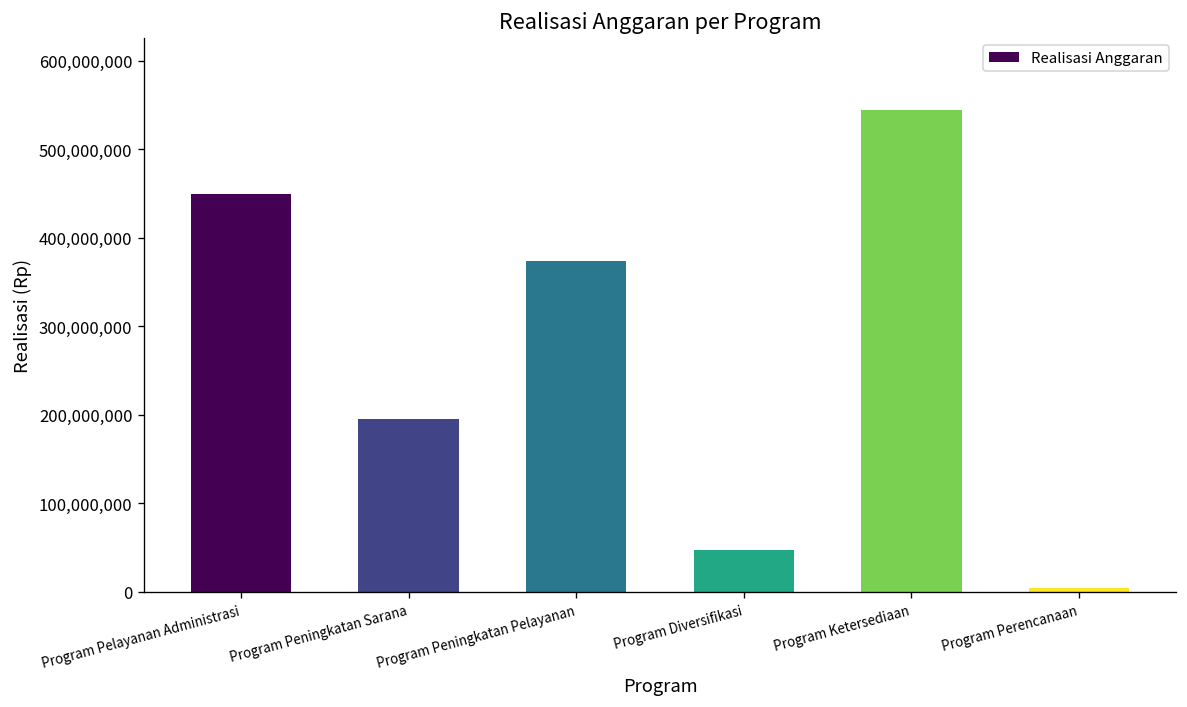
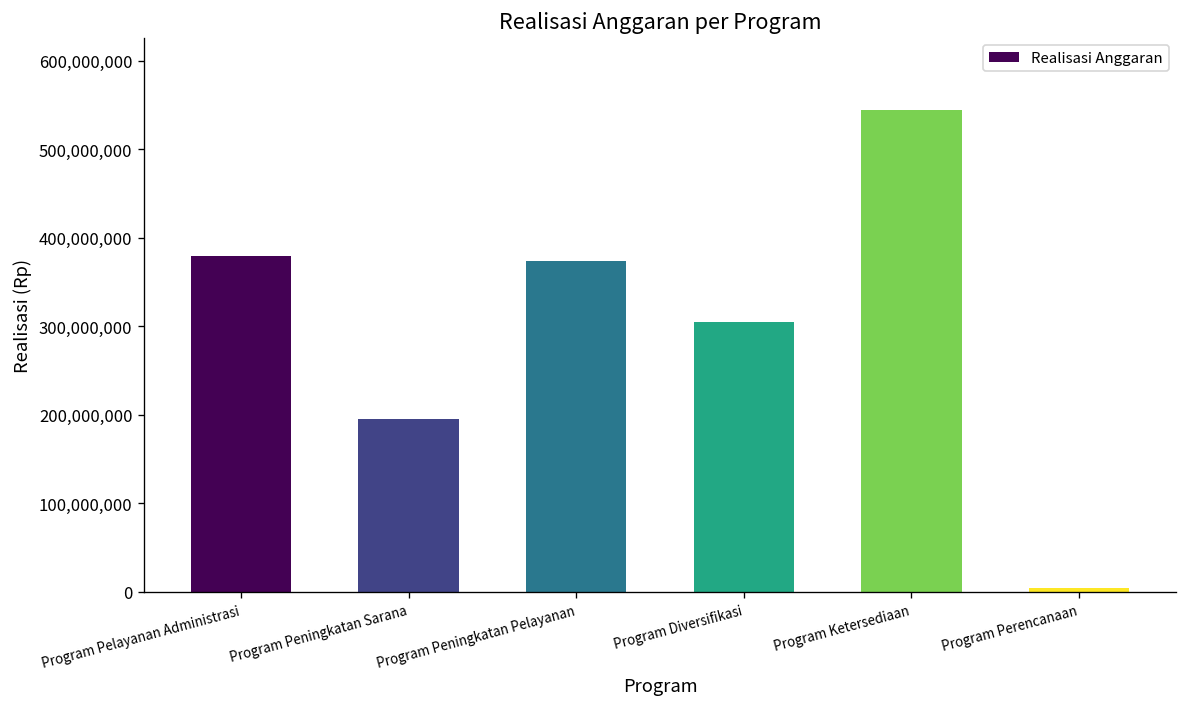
Program Pelayanan Administrasi: 450,000,000 -> 380,000,000
Program Diversifikasi: 50,000,000 -> 300,000,000
